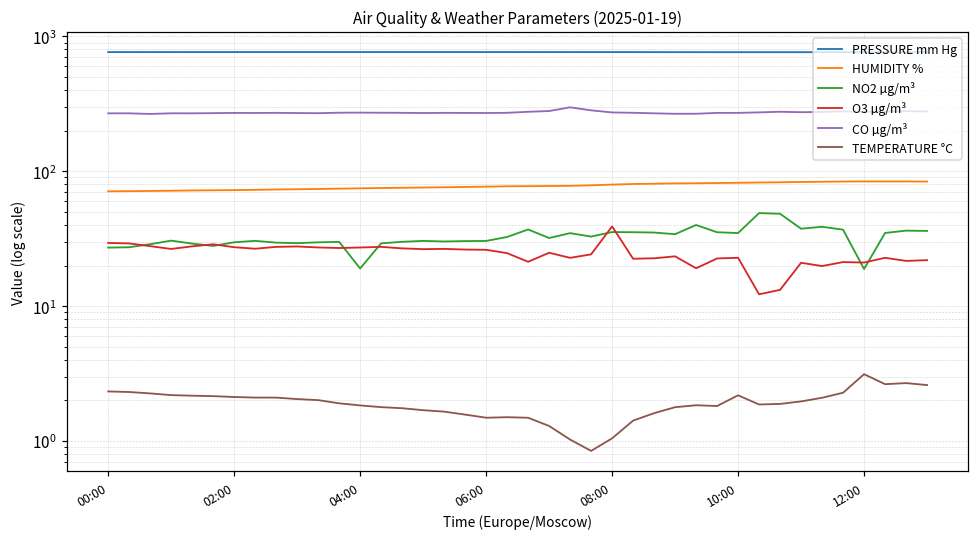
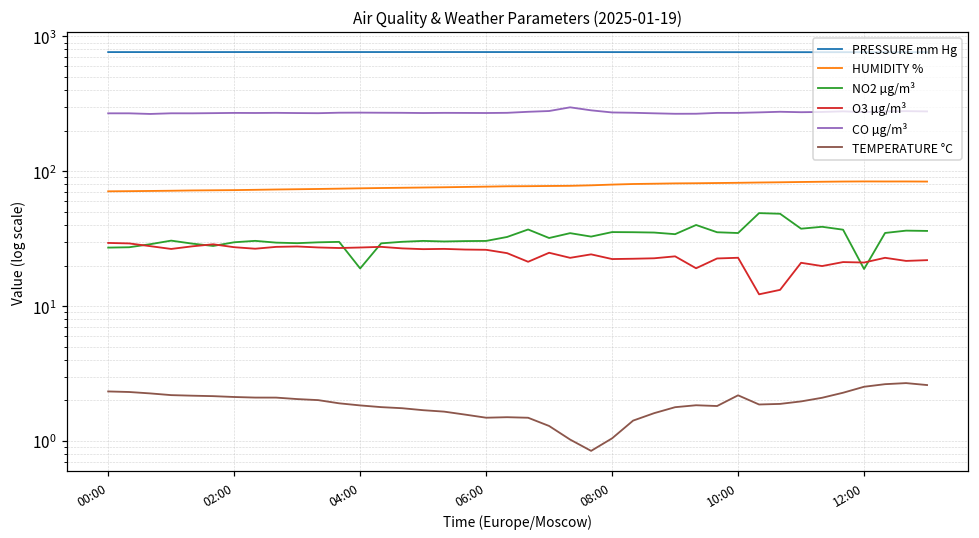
O3 µg/m³, 08:00: 39 -> 22
TEMPERATURE °C, 12:00: 3.1 -> 2.5
